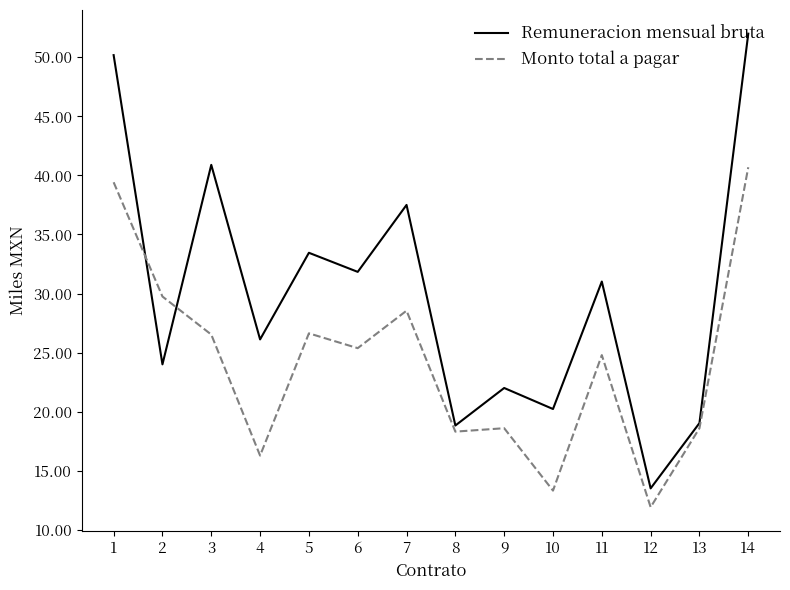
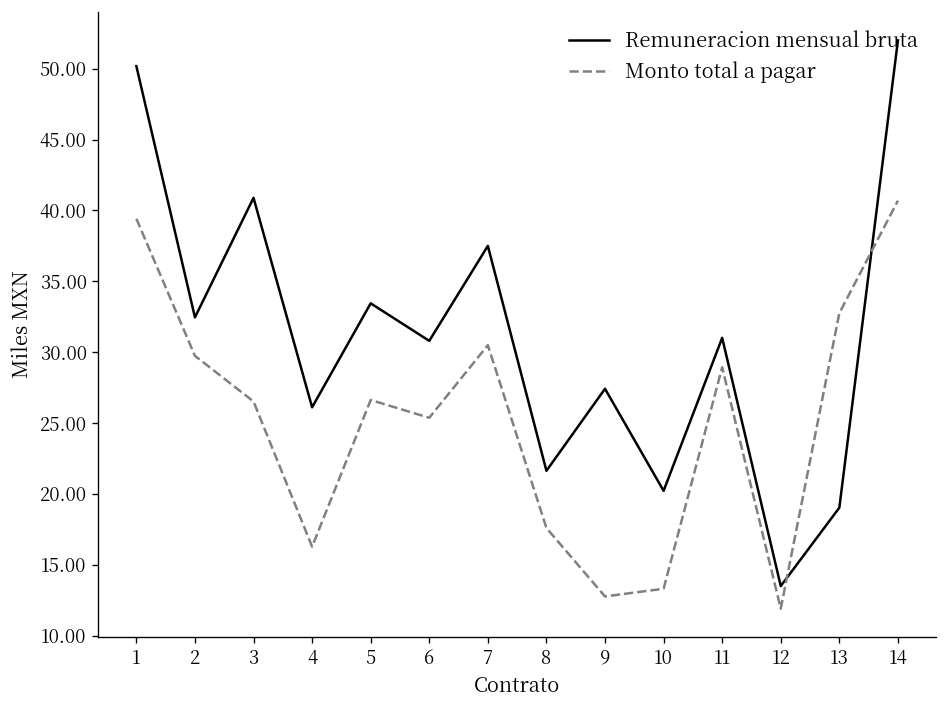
Remuneracion mensual bruta, 2: 24.0 -> 32.5
Remuneracion mensual bruta, 6: 31.8 -> 30.8
Monto total a pagar, 7: 28.5 -> 30.5
Remuneracion mensual bruta, 8: 18.8 -> 21.6
Monto total a pagar, 8: 18.3 -> 17.6
Remuneracion mensual bruta, 9: 22.0 -> 27.4
Monto total a pagar, 9: 18.6 -> 12.8
Monto total a pagar, 11: 24.8 -> 28.9
Monto total a pagar, 13: 18.6 -> 32.8
